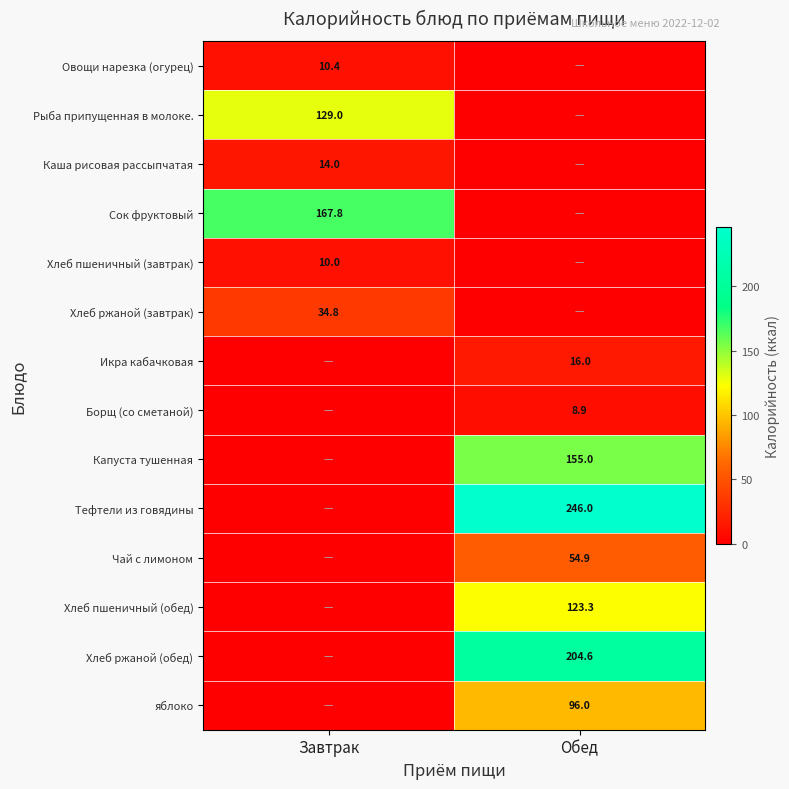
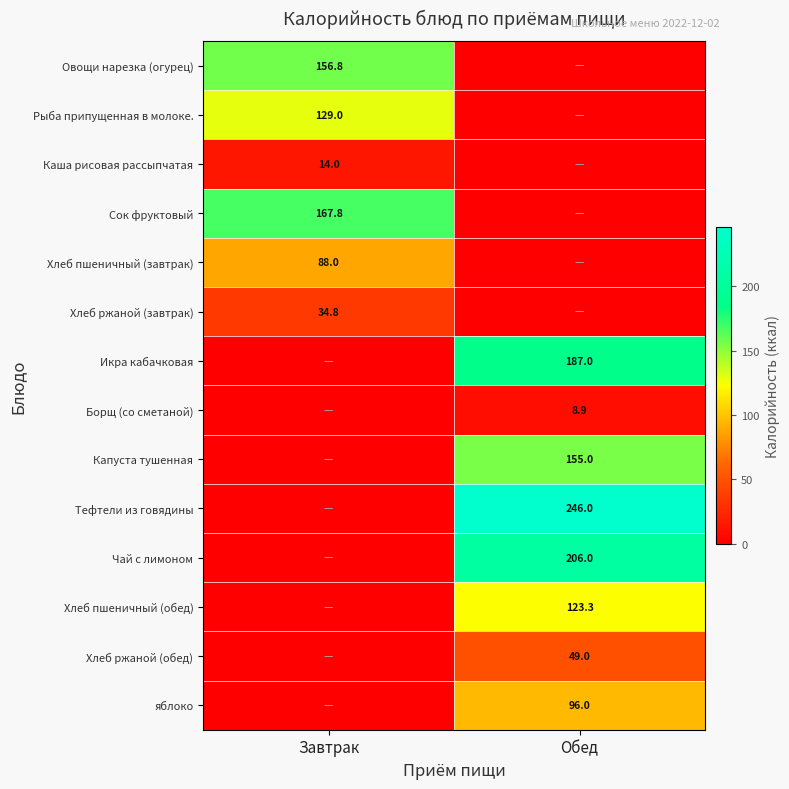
Овощи нарезка (огурец), Завтрак: 10.4 -> 156.8
Хлеб пшеничный (завтрак), Завтрак: 10.0 -> 88.0
Икра кабачковая, Обед: 16.0 -> 187.0
Чай с лимоном, Обед: 54.9 -> 206.0
Хлеб ржаной (обед), Обед: 204.6 -> 49.0
